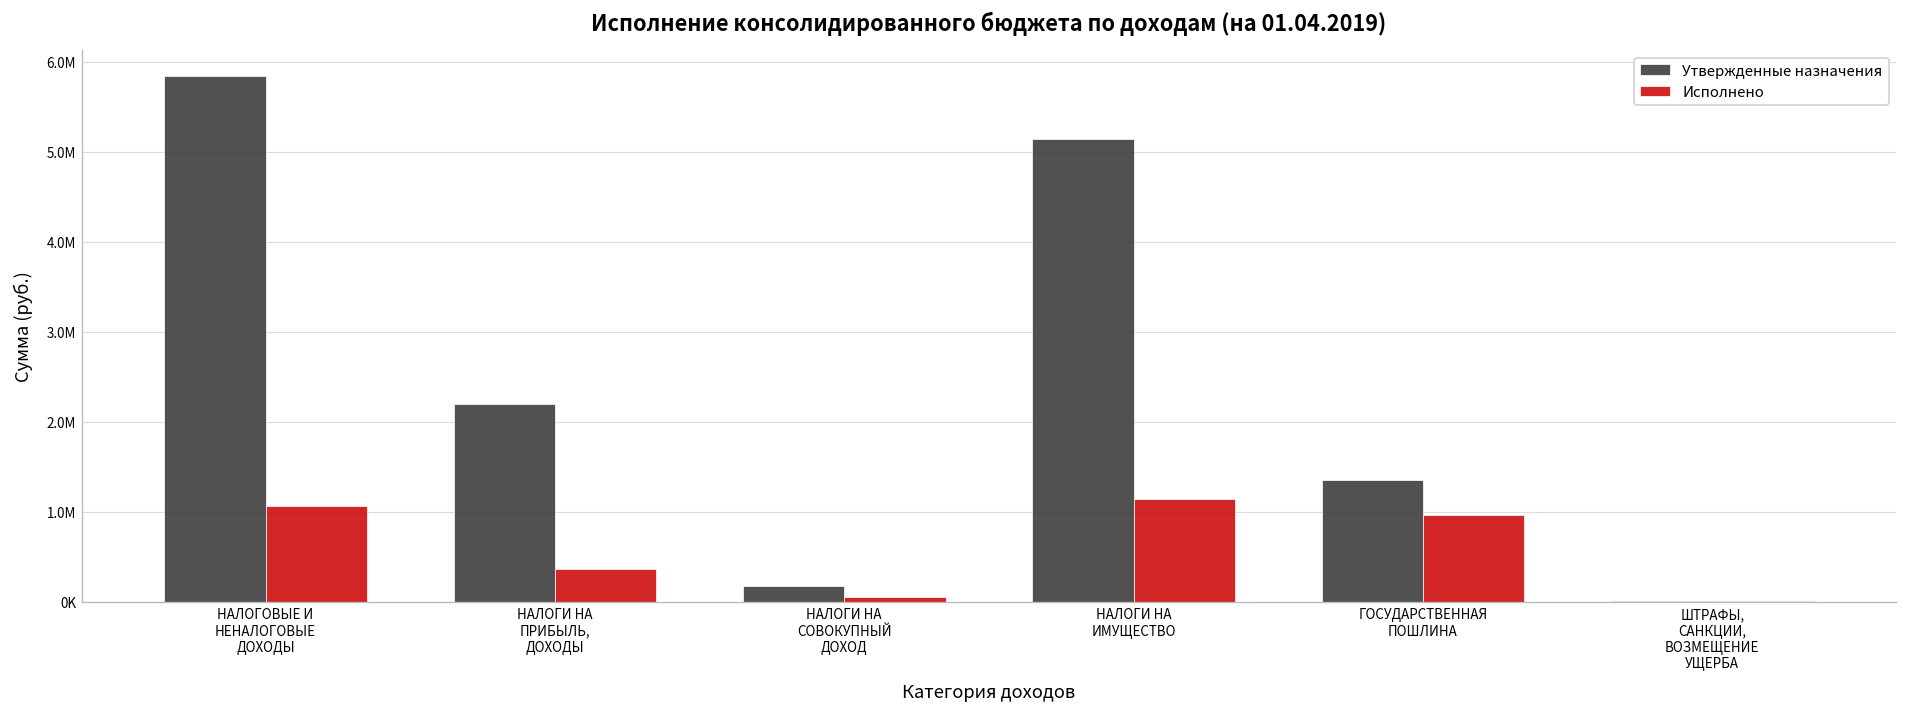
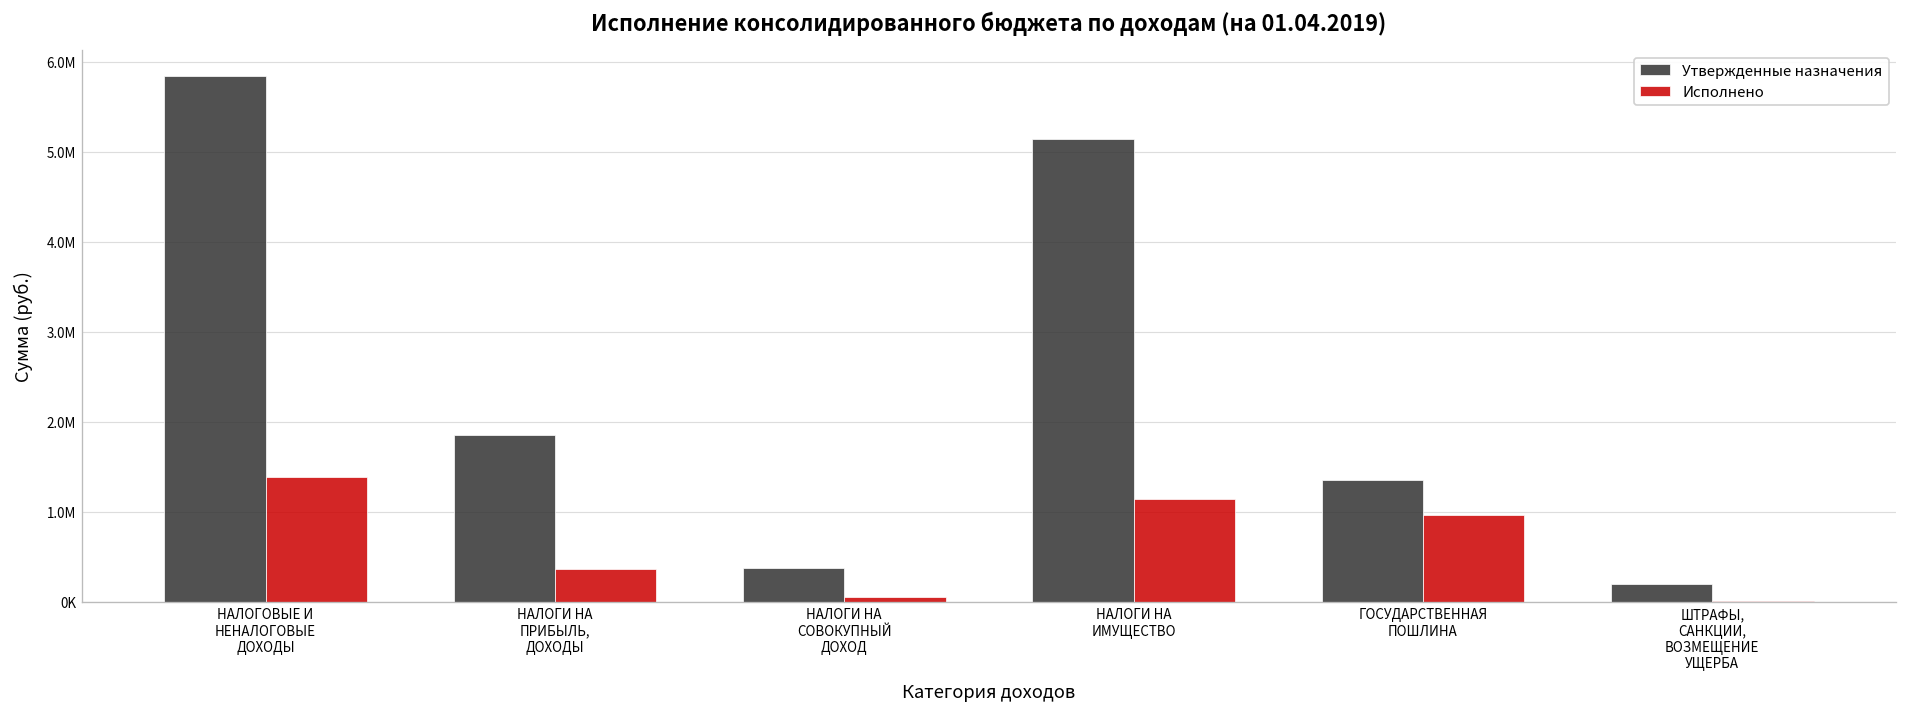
Исполнено, НАЛОГОВЫЕ И НЕНАЛОГОВЫЕ ДОХОДЫ: 1100000 -> 1400000
Утвержденные назначения, НАЛОГИ НА ПРИБЫЛЬ, ДОХОДЫ: 2200000 -> 1800000
Утвержденные назначения, НАЛОГИ НА СОВОКУПНЫЙ ДОХОД: 200000 -> 400000
Утвержденные назначения, ШТРАФЫ, САНКЦИИ, ВОЗМЕЩЕНИЕ УЩЕРБА: 0 -> 200000
